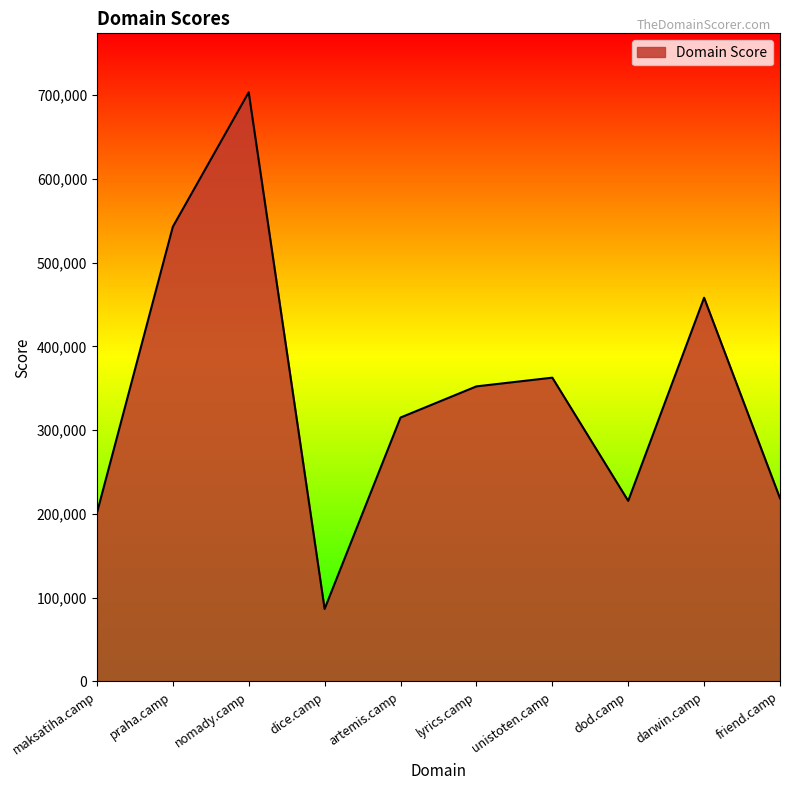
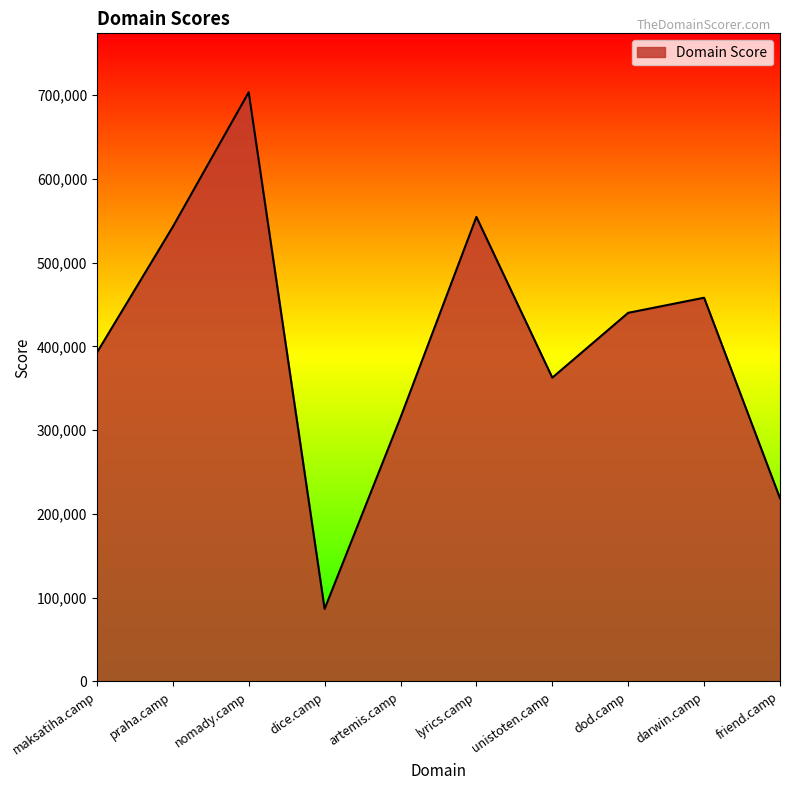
maksatiha.camp: 200,000 -> 390,000
lyrics.camp: 350,000 -> 550,000
dod.camp: 220,000 -> 440,000
